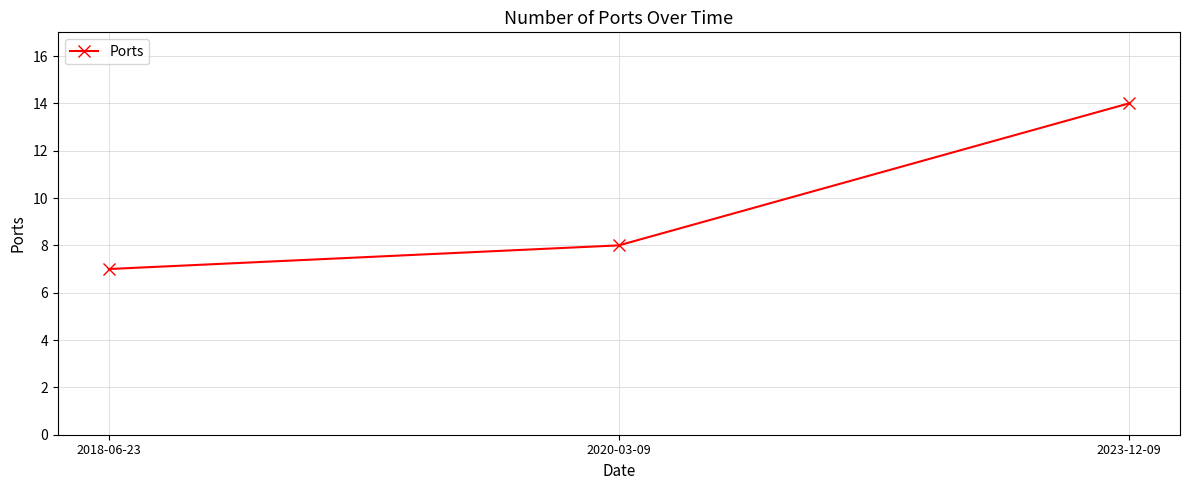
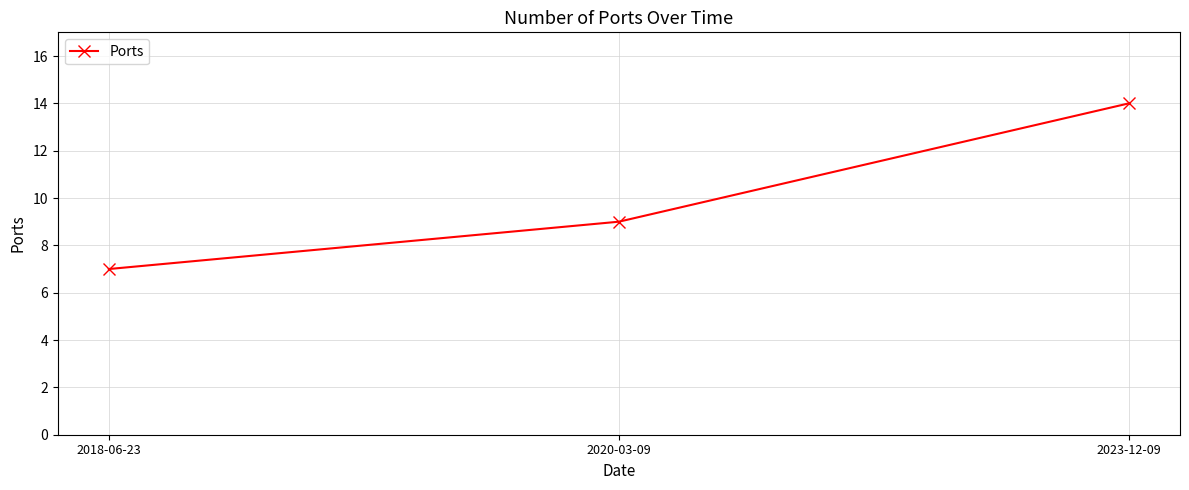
2020-03-09: 8 -> 9
